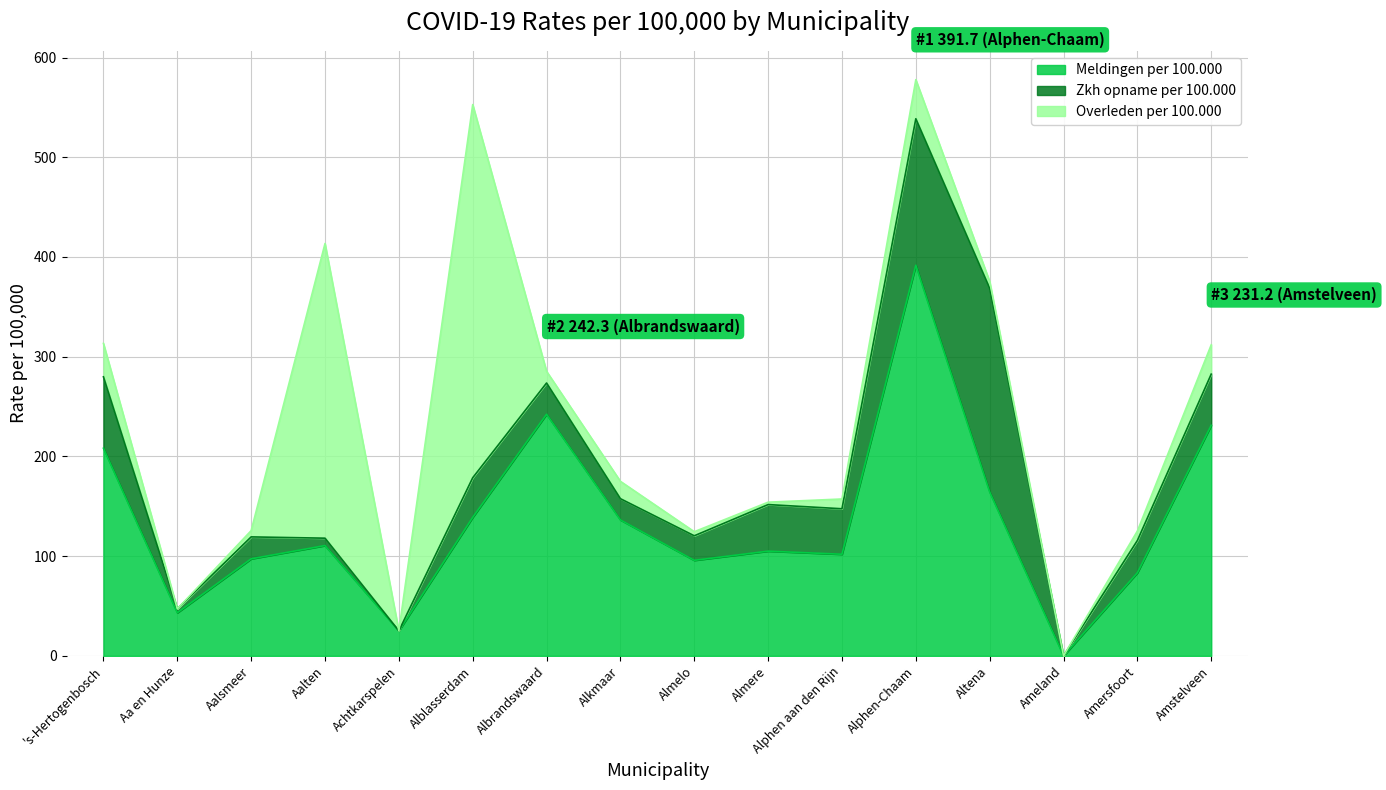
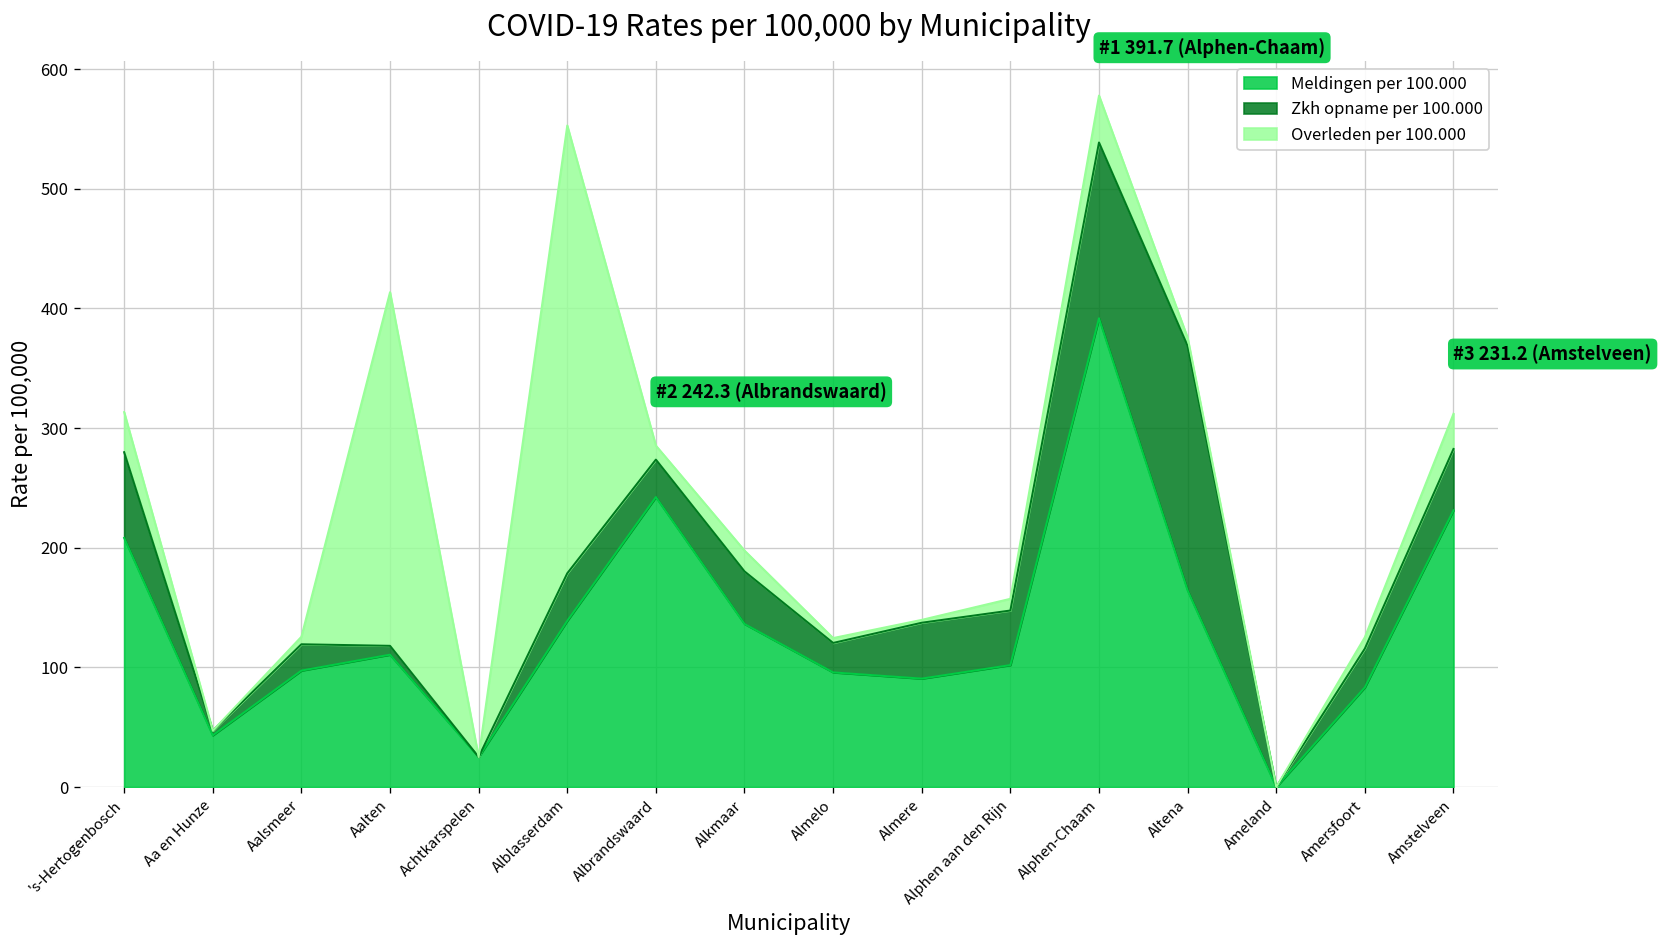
Zkh opname per 100.000, Alkmaar: 20 -> 40
Meldingen per 100.000, Almere: 110 -> 90
